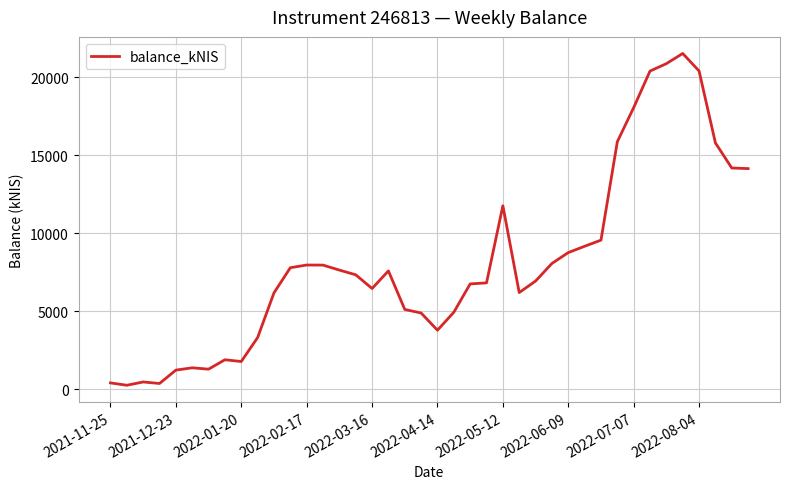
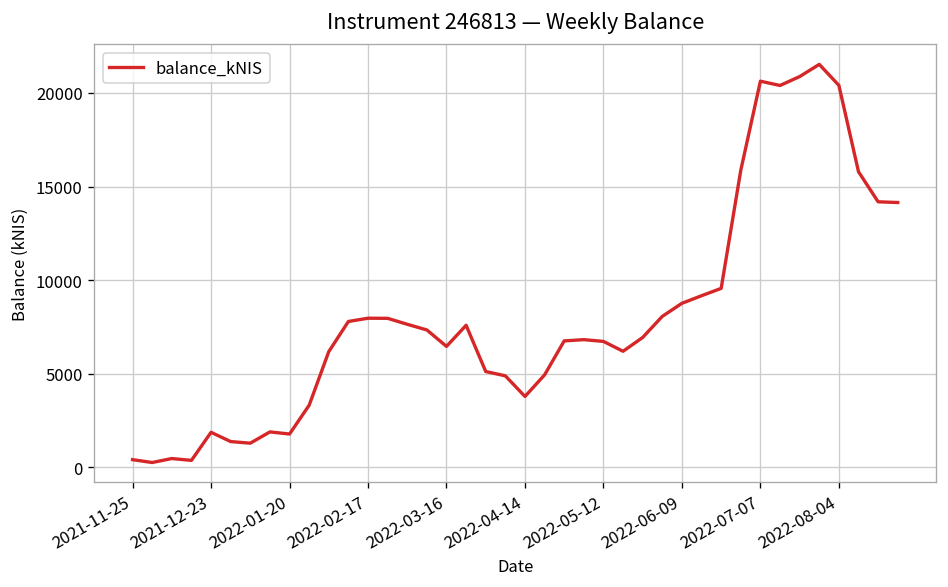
2021-12-23: 1200 -> 1900
2022-05-12: 11800 -> 6700
2022-07-07: 18100 -> 20600
